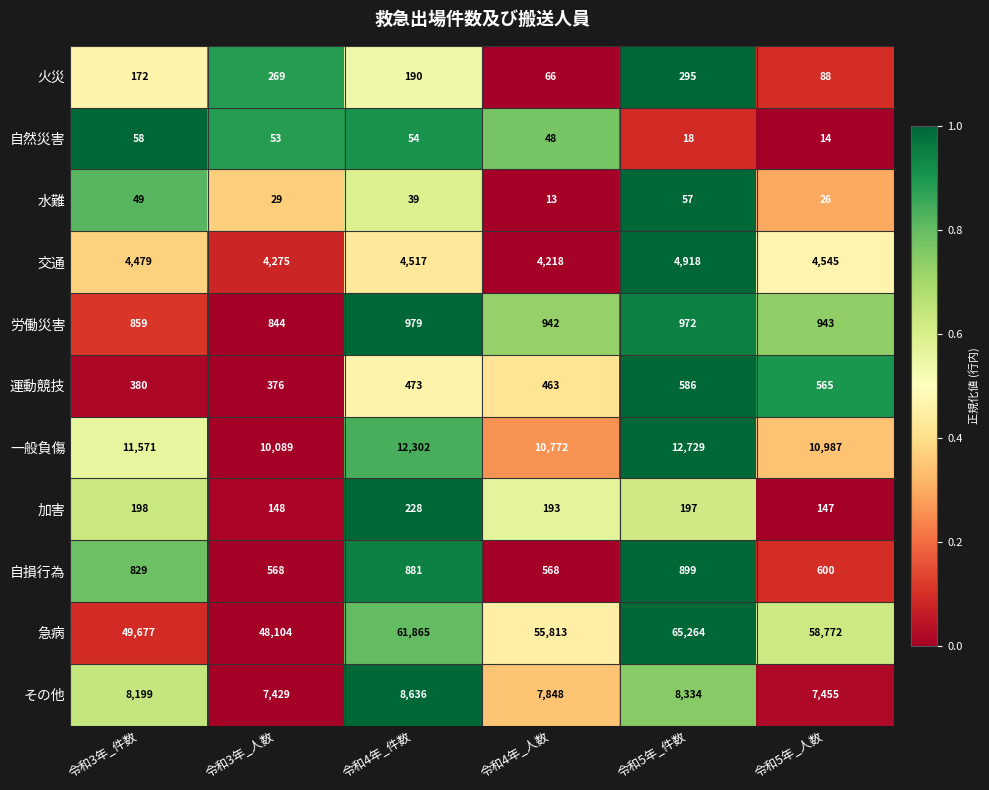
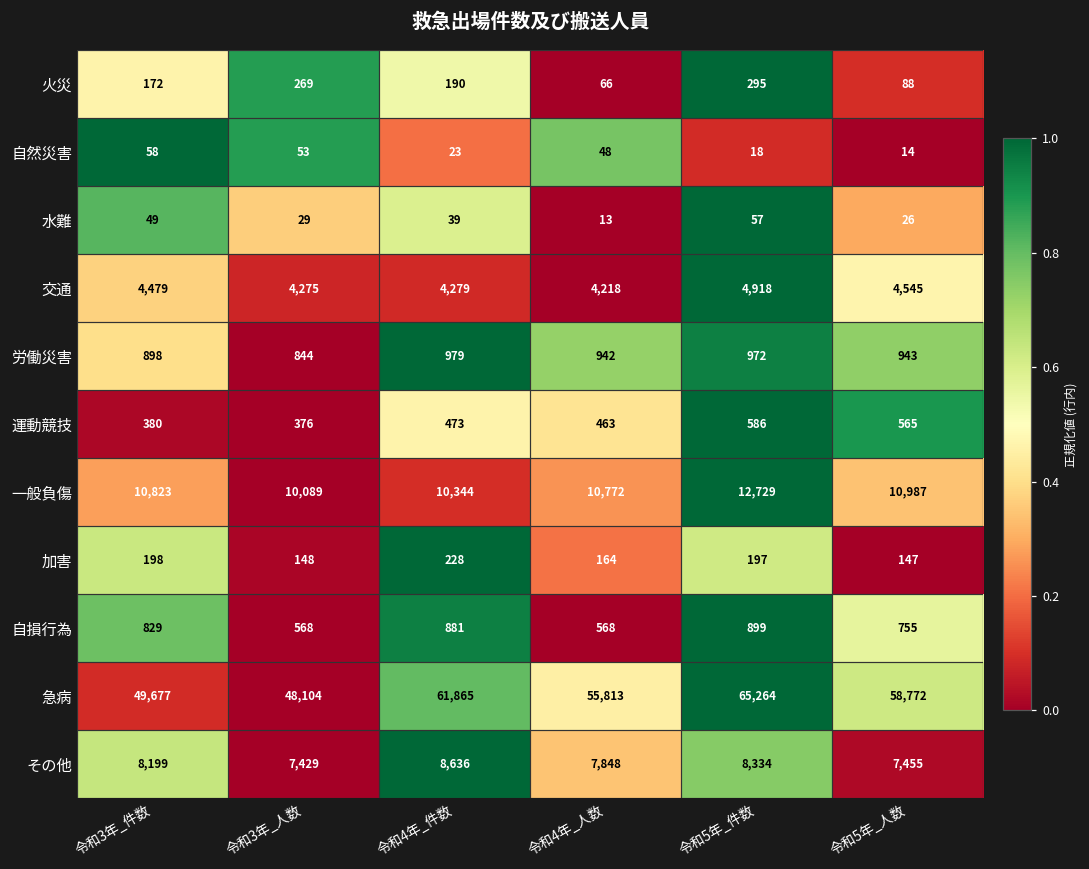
自然災害, 令和4年_件数: 54 -> 23
交通, 令和4年_件数: 4,517 -> 4,279
労働災害, 令和3年_件数: 859 -> 898
一般負傷, 令和3年_件数: 11,571 -> 10,823
一般負傷, 令和4年_件数: 12,302 -> 10,344
加害, 令和4年_人数: 193 -> 164
自損行為, 令和5年_人数: 600 -> 755
